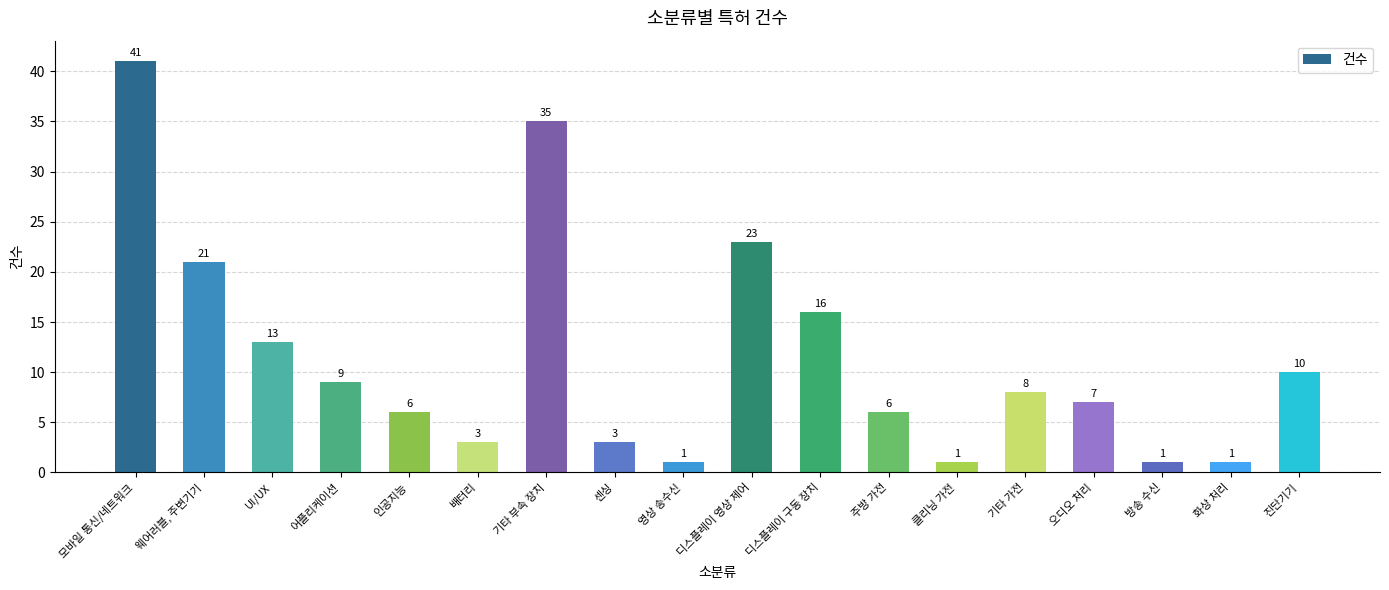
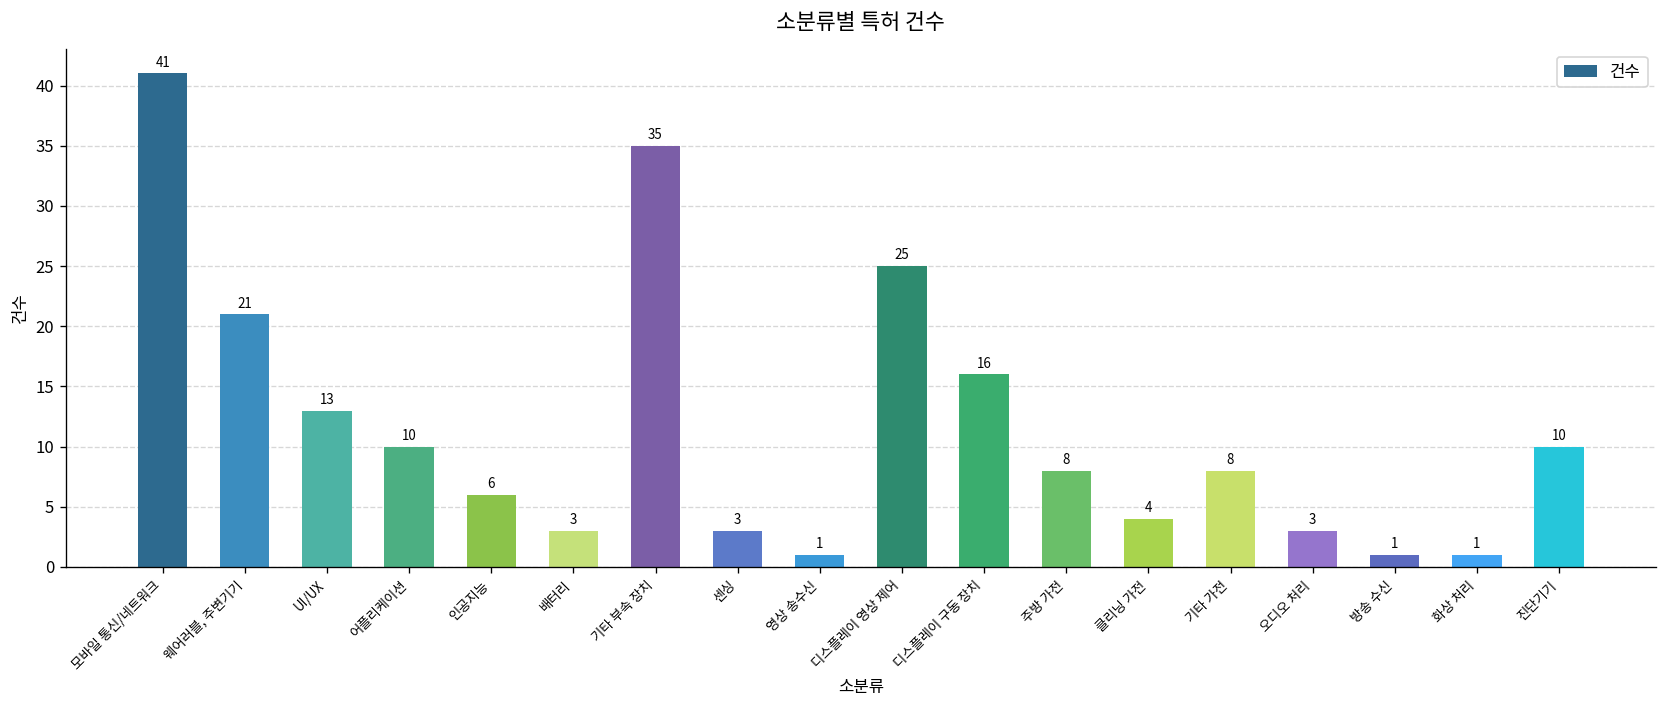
어플리케이션: 9 -> 10
디스플레이 영상 제어: 23 -> 25
주방 가전: 6 -> 8
클리닝 가전: 1 -> 4
오디오 처리: 7 -> 3
